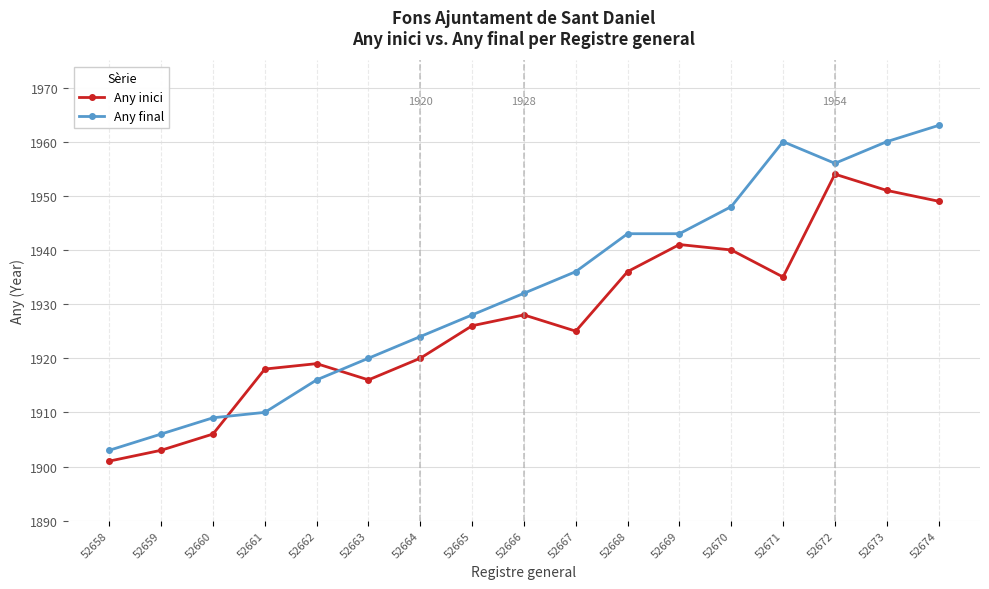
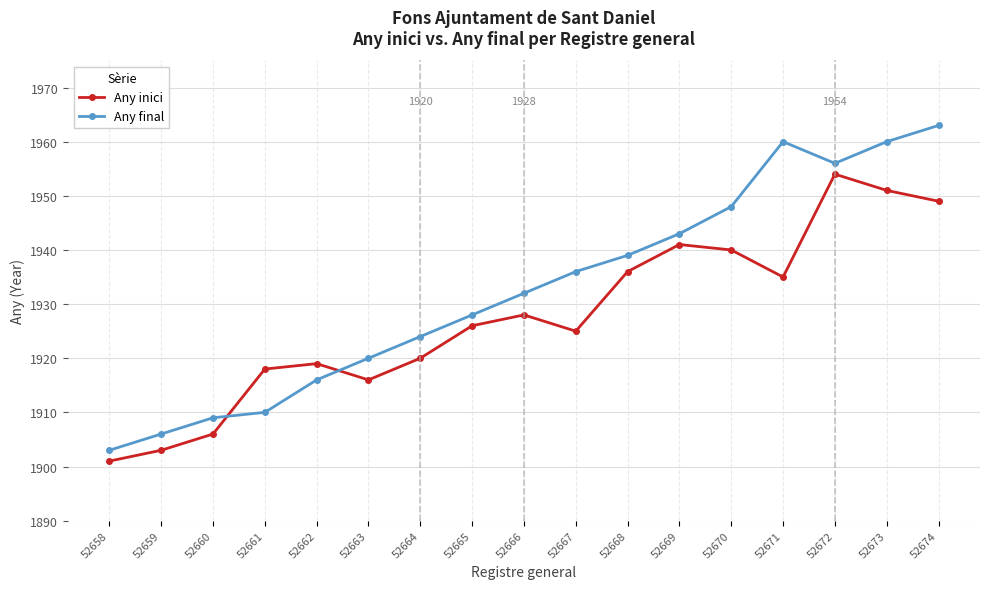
Any final, 52668: 1943 -> 1939
